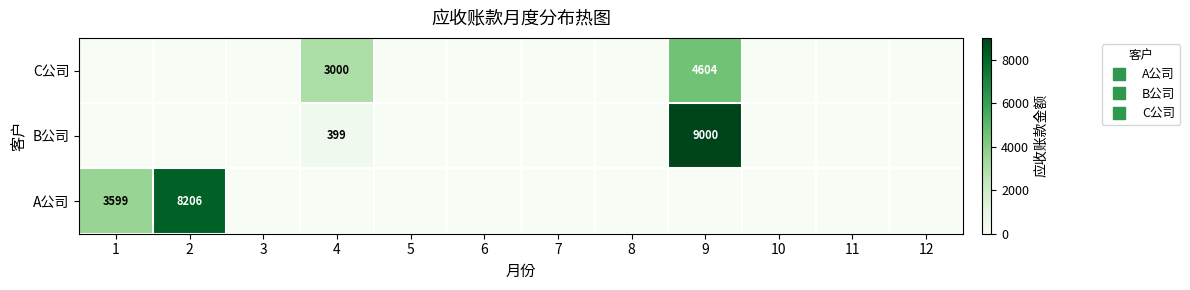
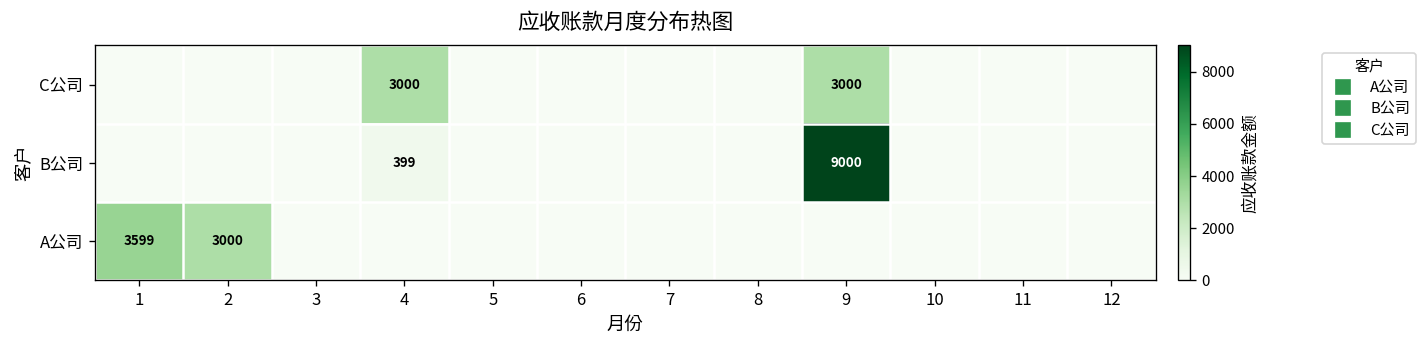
C公司, 9: 4604 -> 3000
A公司, 2: 8206 -> 3000
